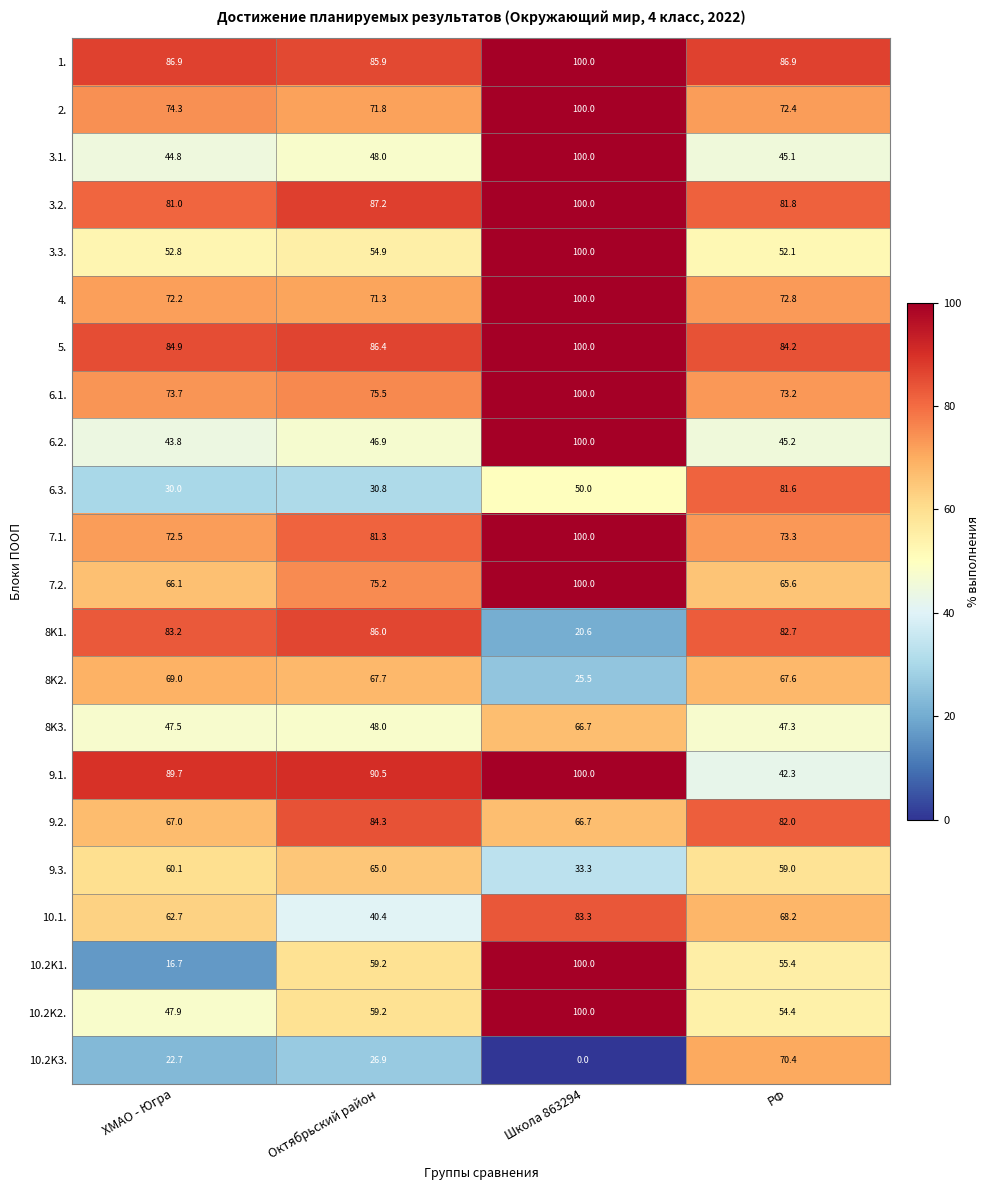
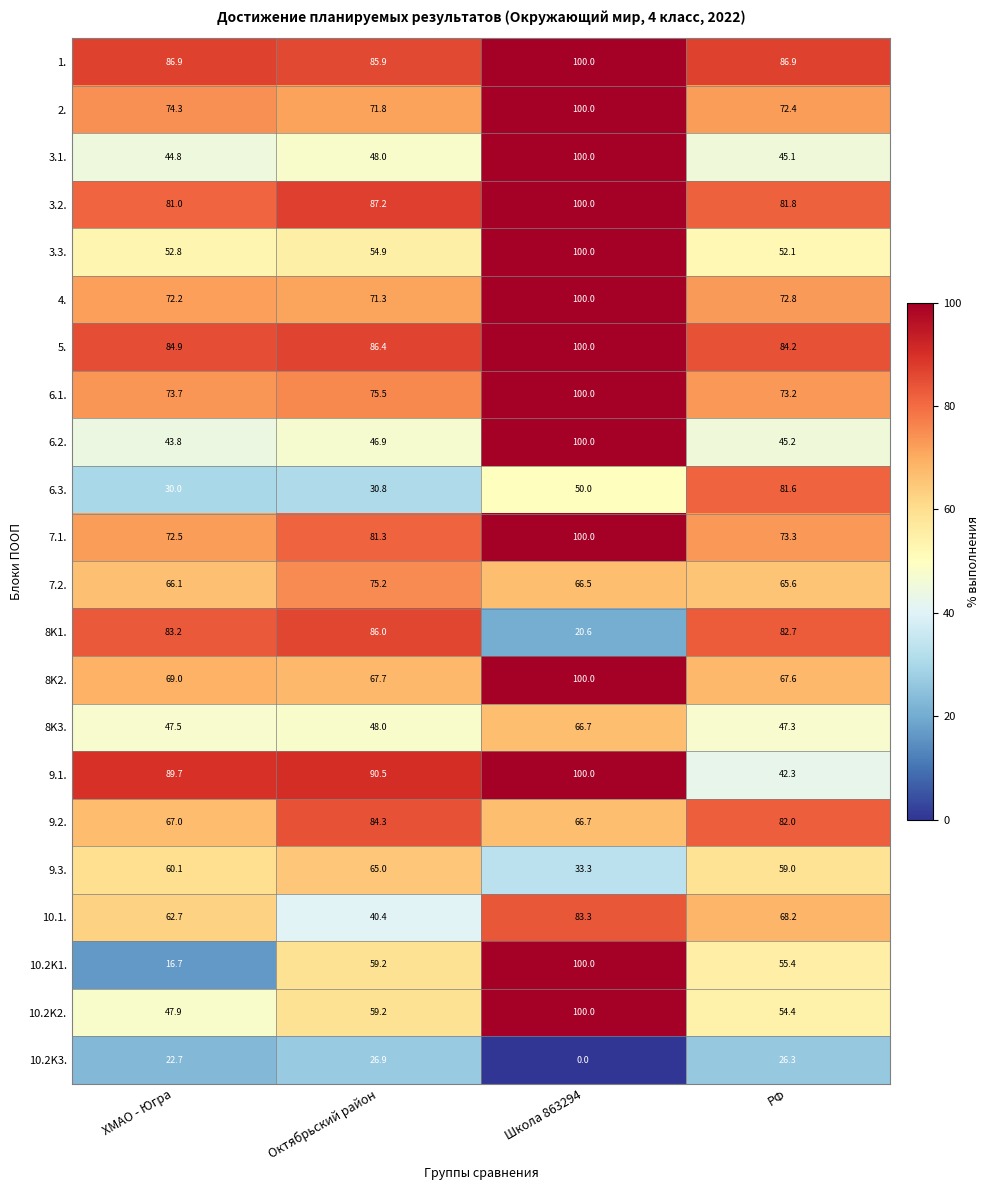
7.2., Школа 863294: 100.0 -> 66.5
8K2., Школа 863294: 25.5 -> 100.0
10.2K3., РФ: 70.4 -> 26.3
